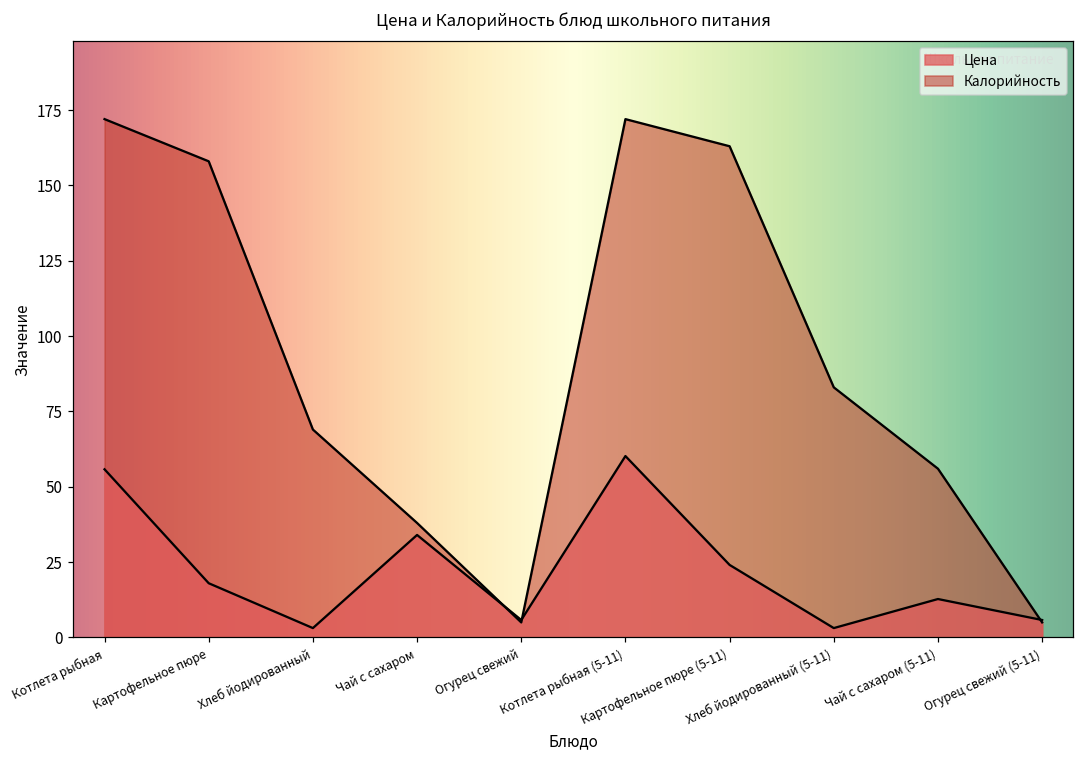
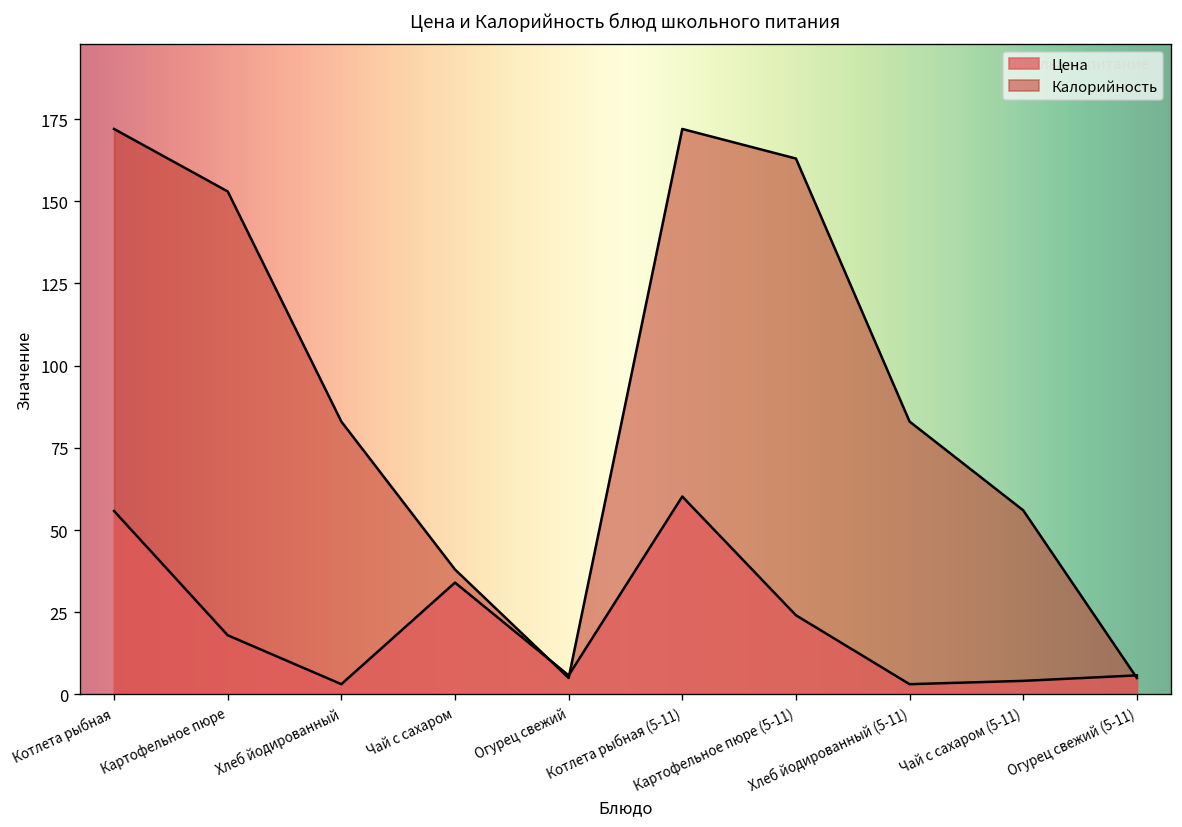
Калорийность, Картофельное пюре: 158 -> 153
Калорийность, Хлеб йодированный: 69 -> 83
Цена, Чай с сахаром (5-11): 13 -> 4
